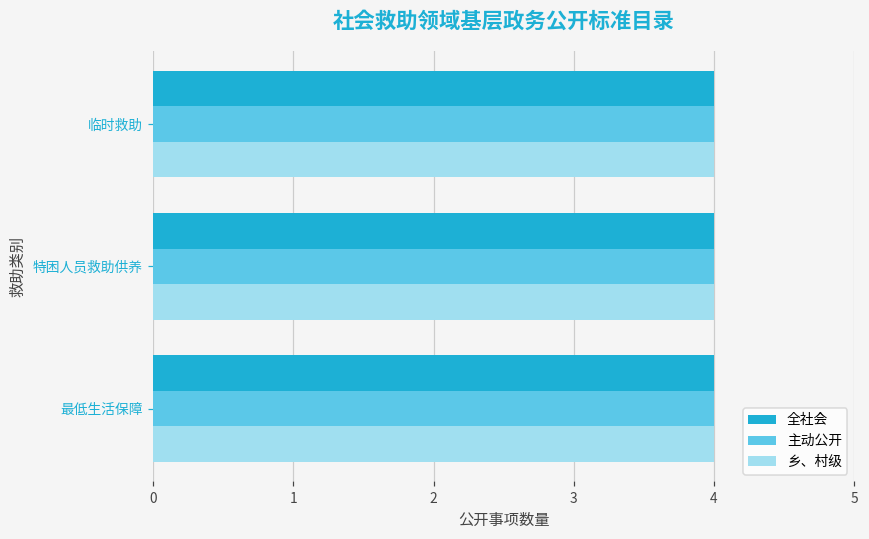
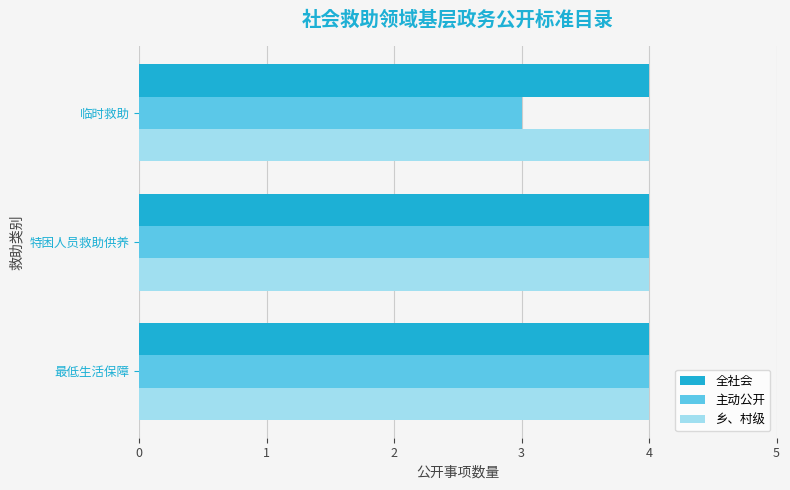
主动公开, 临时救助: 4 -> 3
